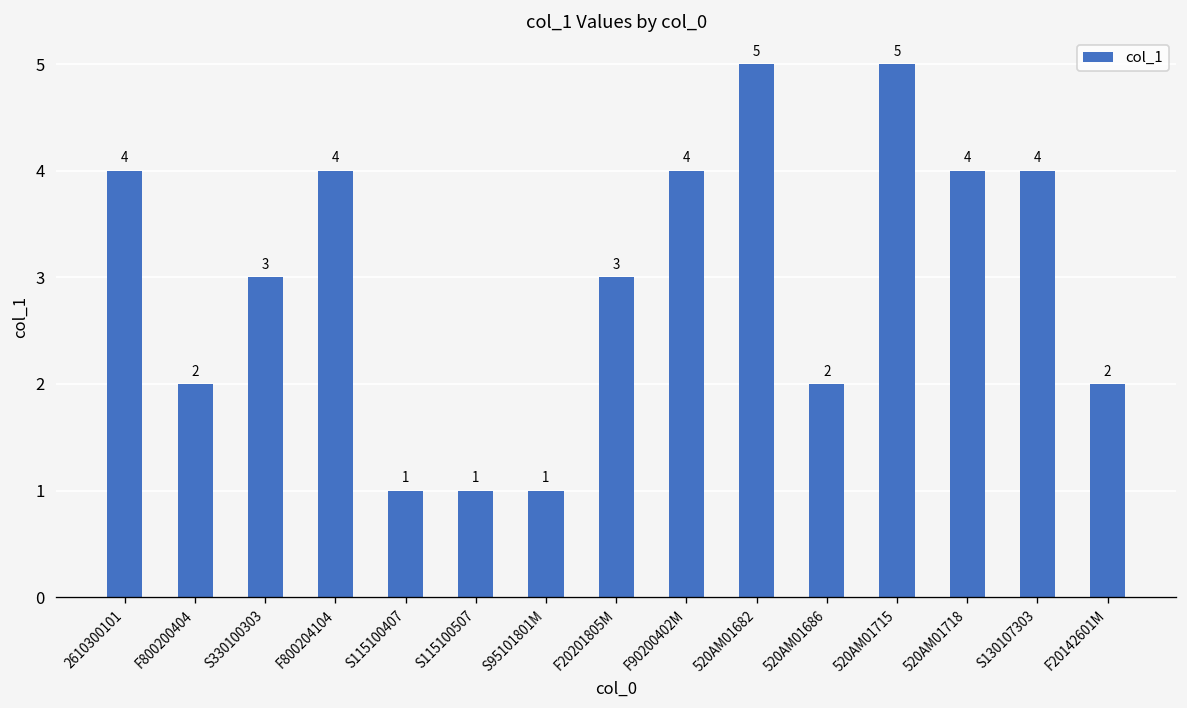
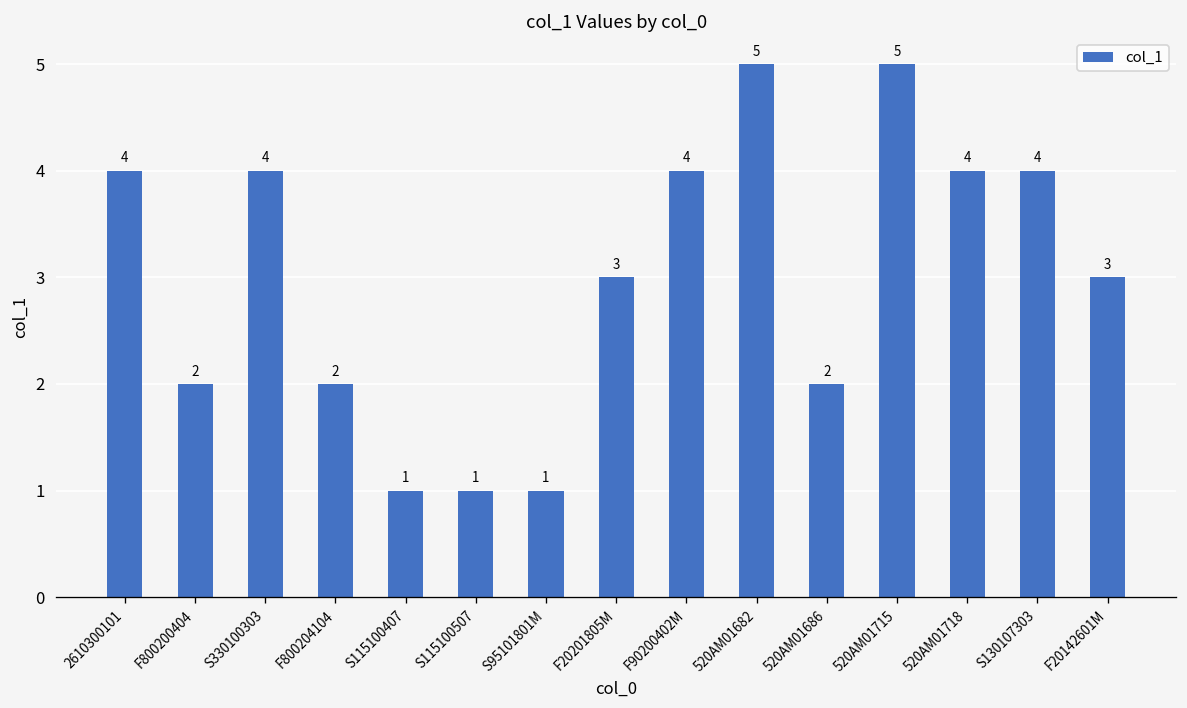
S330100303: 3 -> 4
F800204104: 4 -> 2
F20142601M: 2 -> 3
